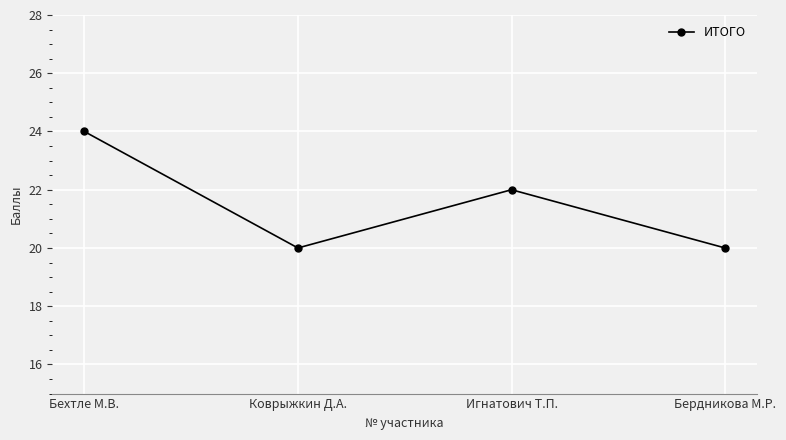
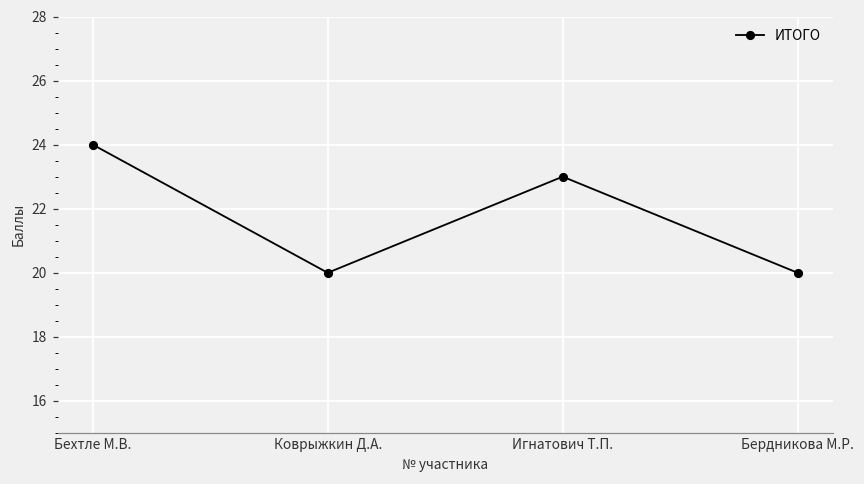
Игнатович Т.П.: 22 -> 23
